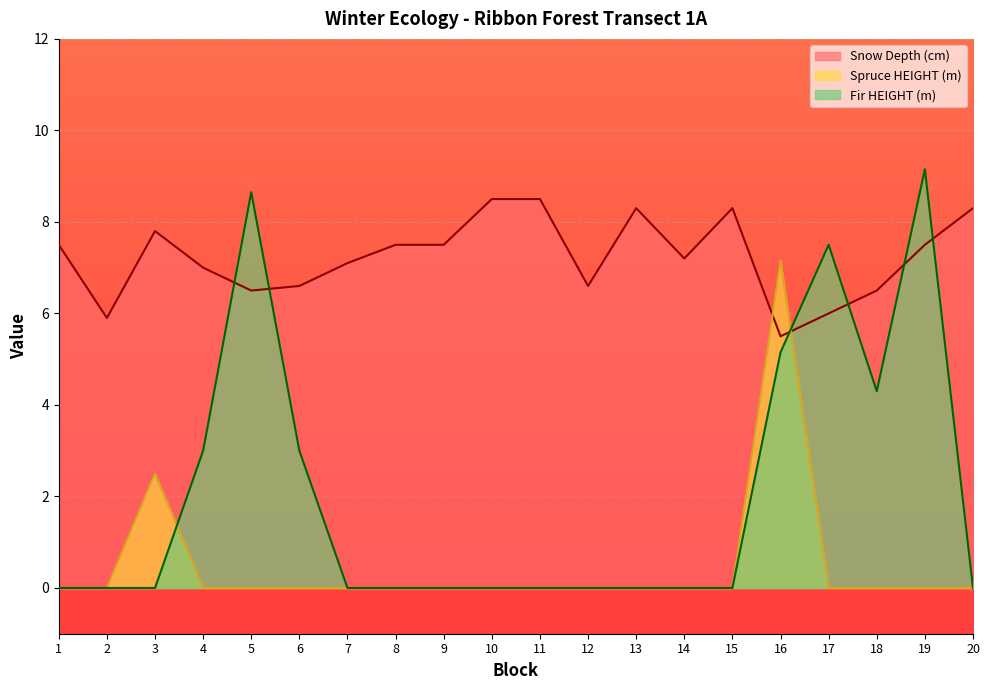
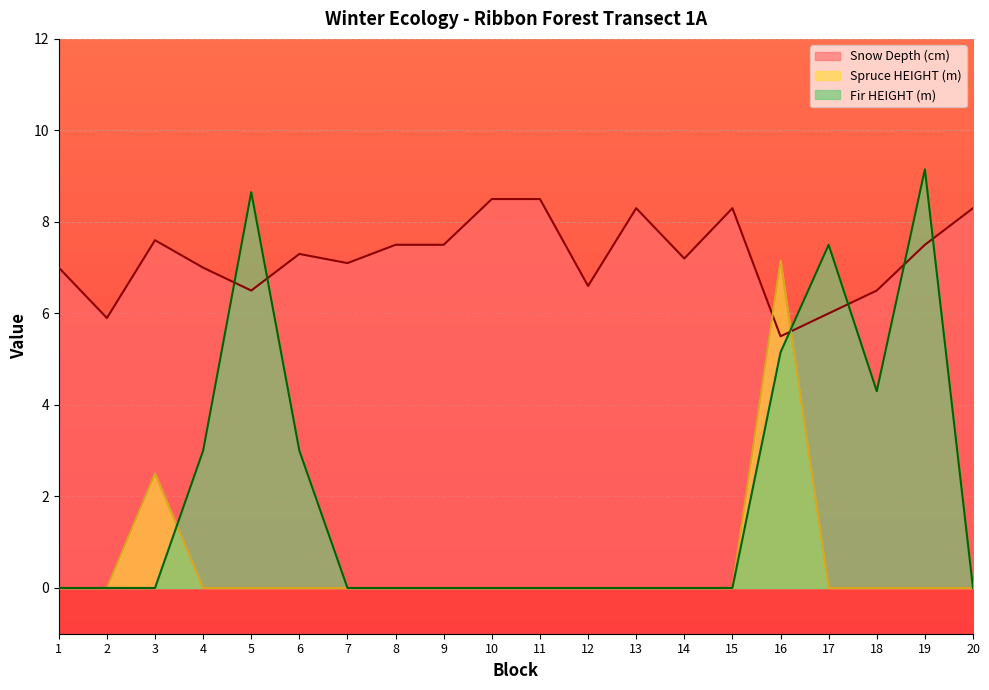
Snow Depth (cm), 1: 7.5 -> 7.0
Snow Depth (cm), 3: 7.8 -> 7.6
Snow Depth (cm), 6: 6.6 -> 7.3
